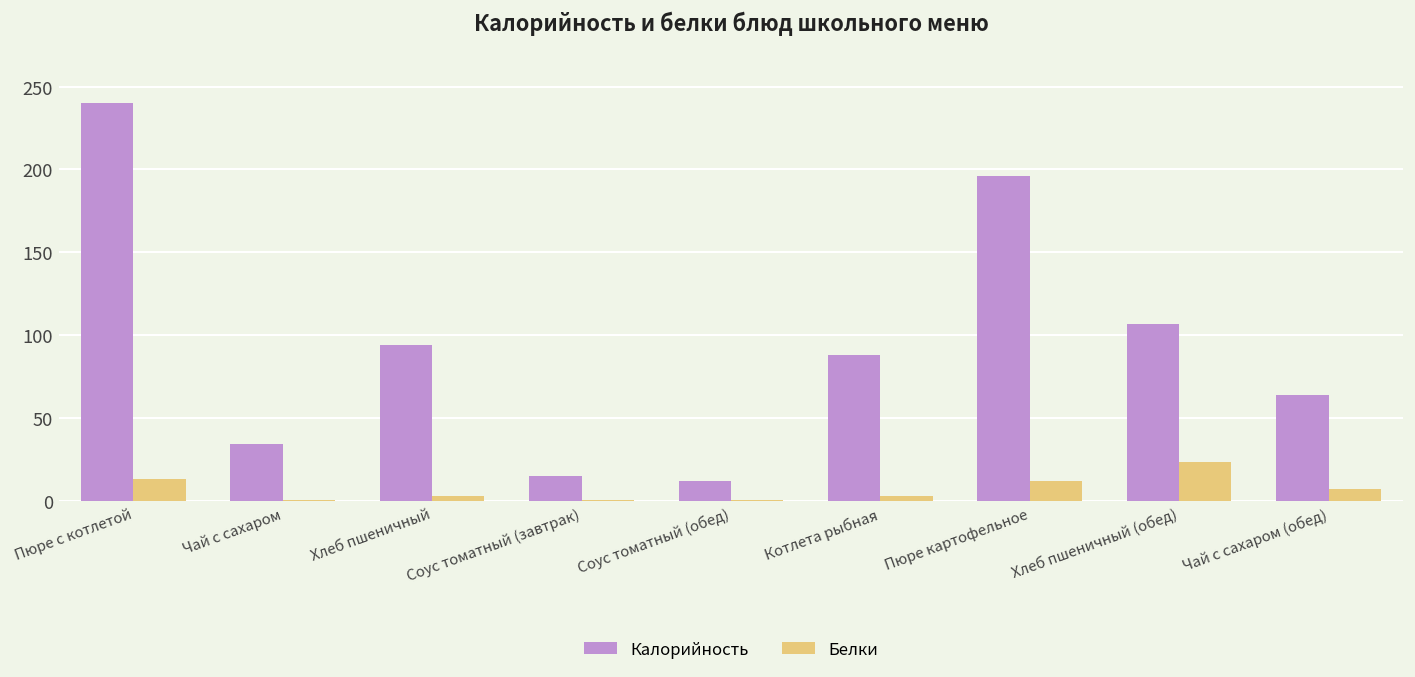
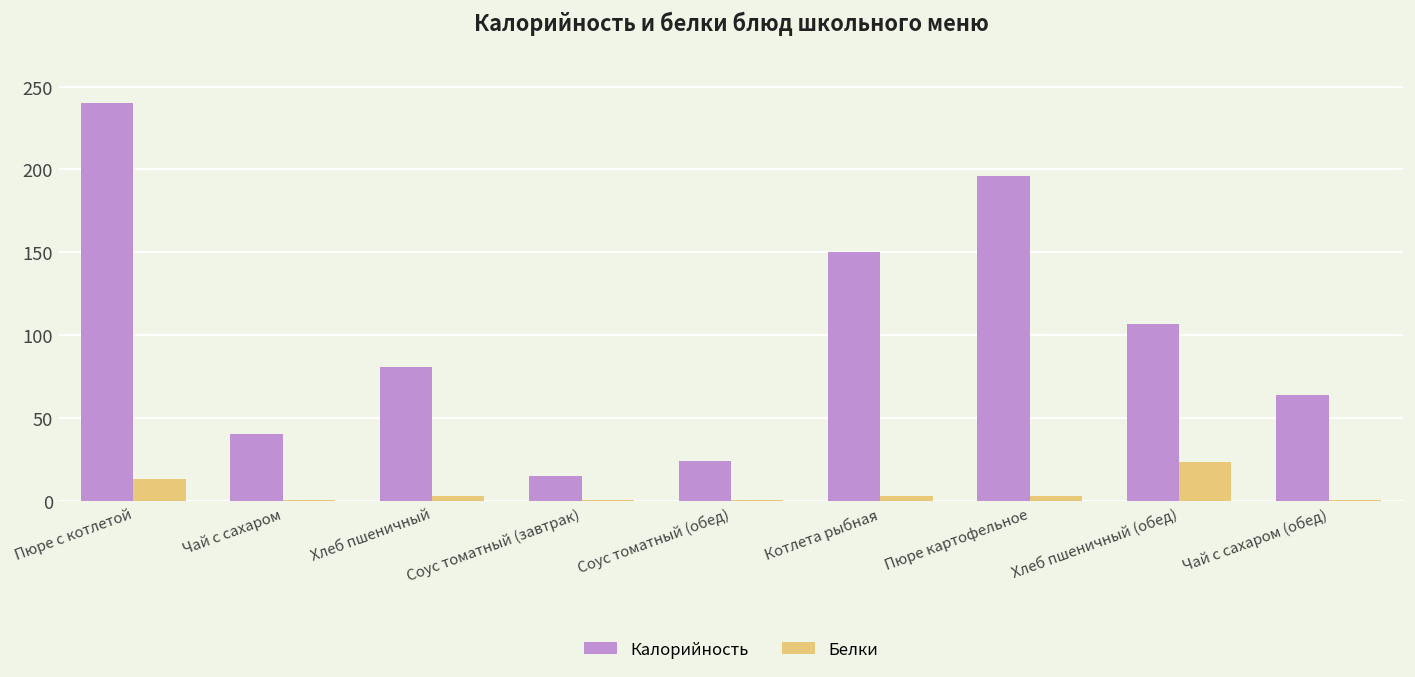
Калорийность, Чай с сахаром: 34 -> 40
Калорийность, Хлеб пшеничный: 94 -> 81
Калорийность, Соус томатный (обед): 12 -> 24
Калорийность, Котлета рыбная: 88 -> 150
Белки, Пюре картофельное: 12 -> 3
Белки, Чай с сахаром (обед): 7 -> 0
